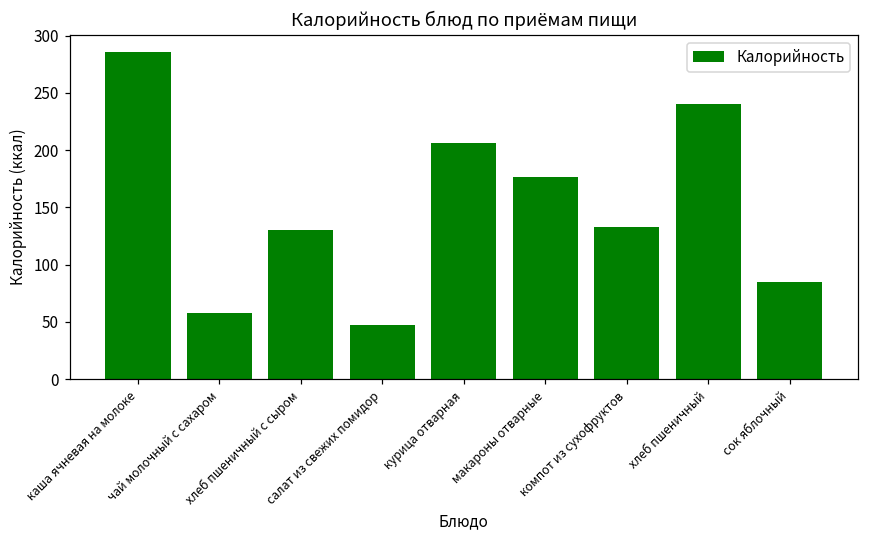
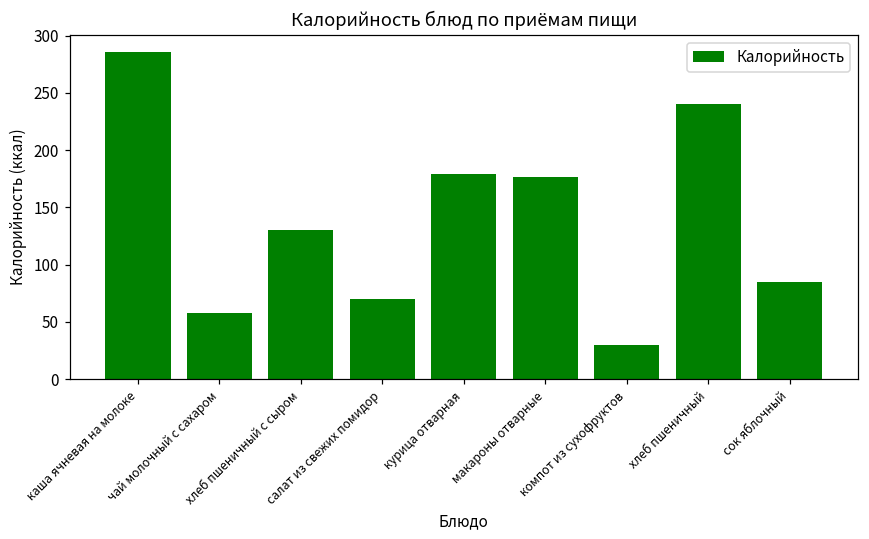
салат из свежих помидор: 47 -> 70
курица отварная: 206 -> 179
компот из сухофруктов: 133 -> 30
